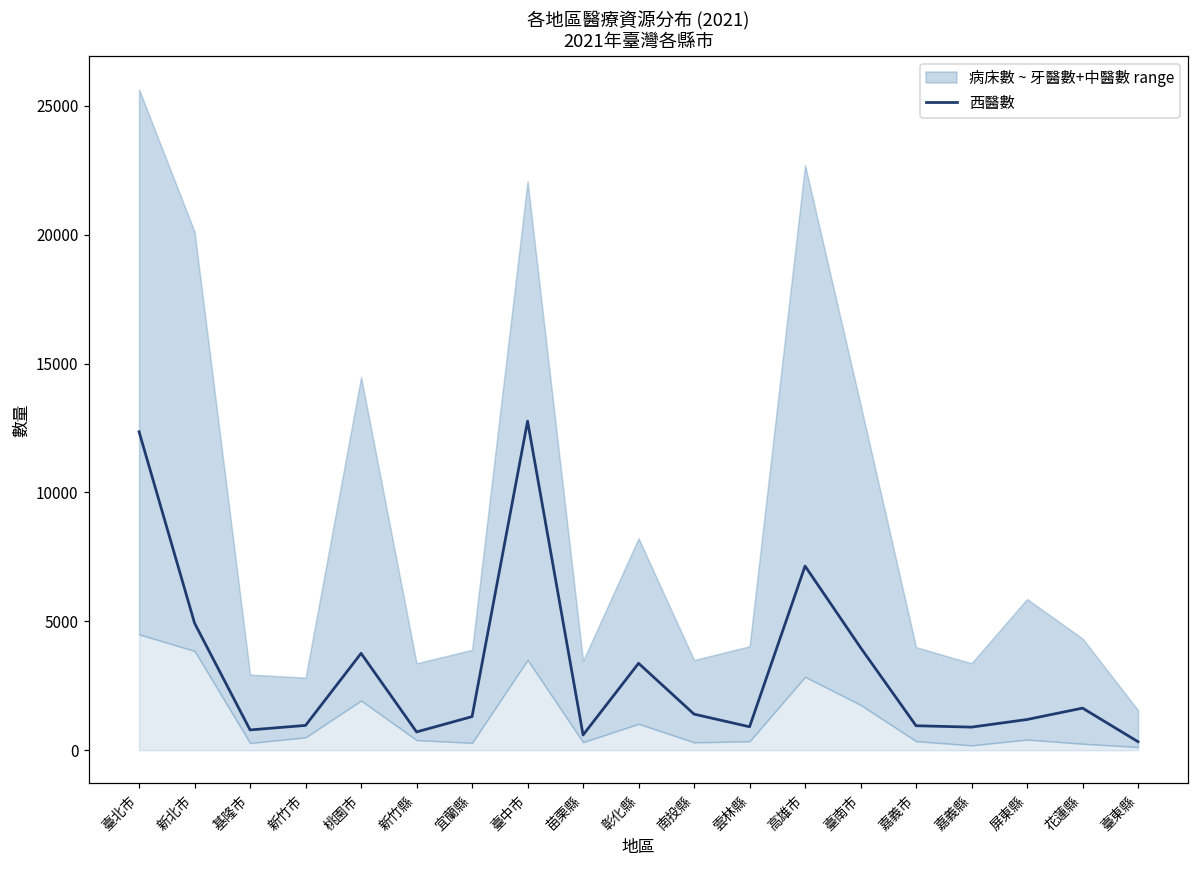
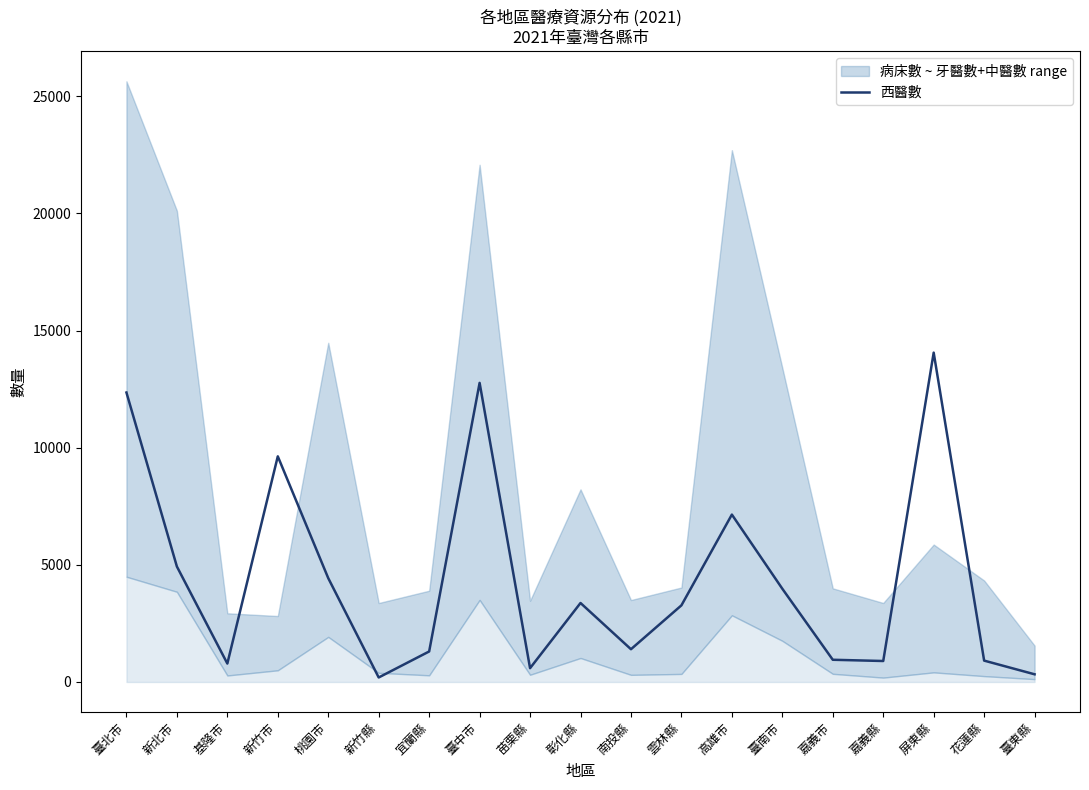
西醫數, 新竹市: 1000 -> 9600
西醫數, 桃園市: 3800 -> 4400
西醫數, 新竹縣: 700 -> 200
西醫數, 雲林縣: 900 -> 3300
西醫數, 屏東縣: 1200 -> 14100
西醫數, 花蓮縣: 1600 -> 900
